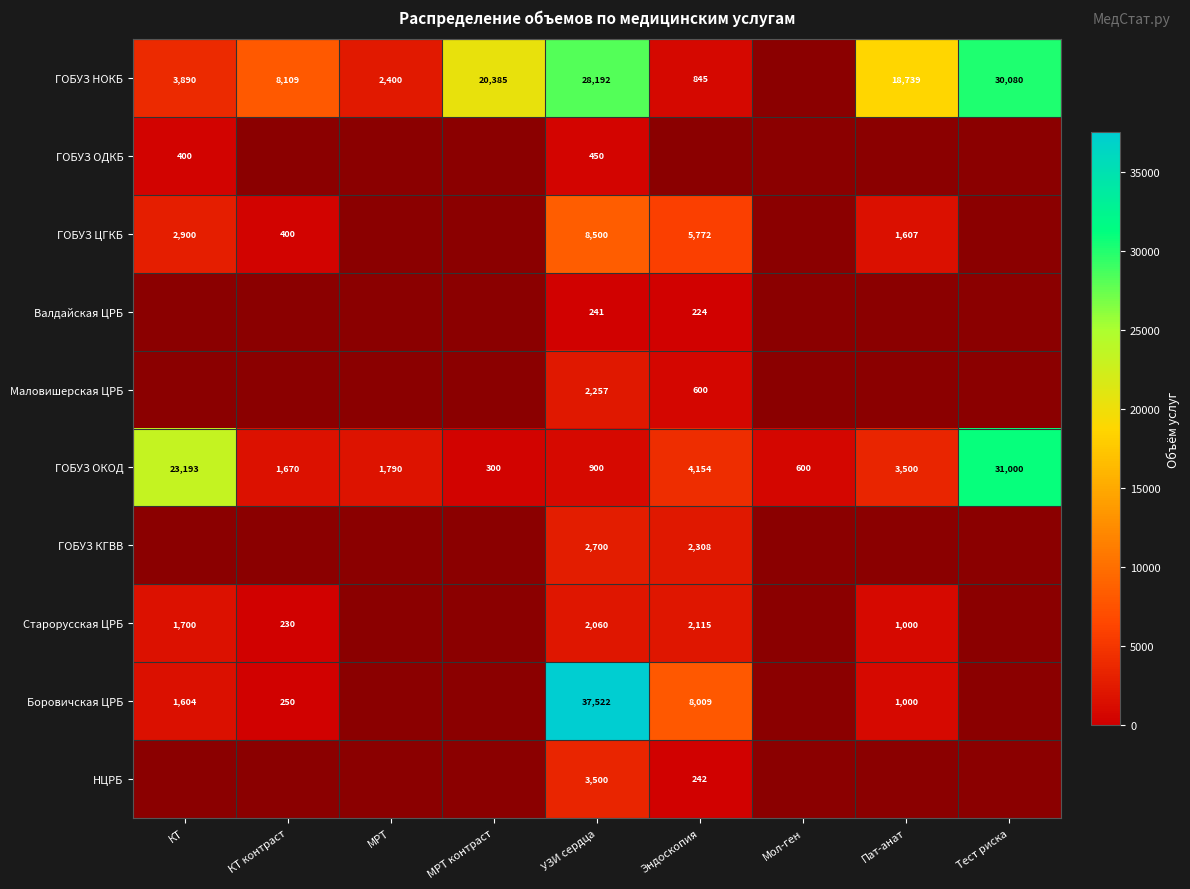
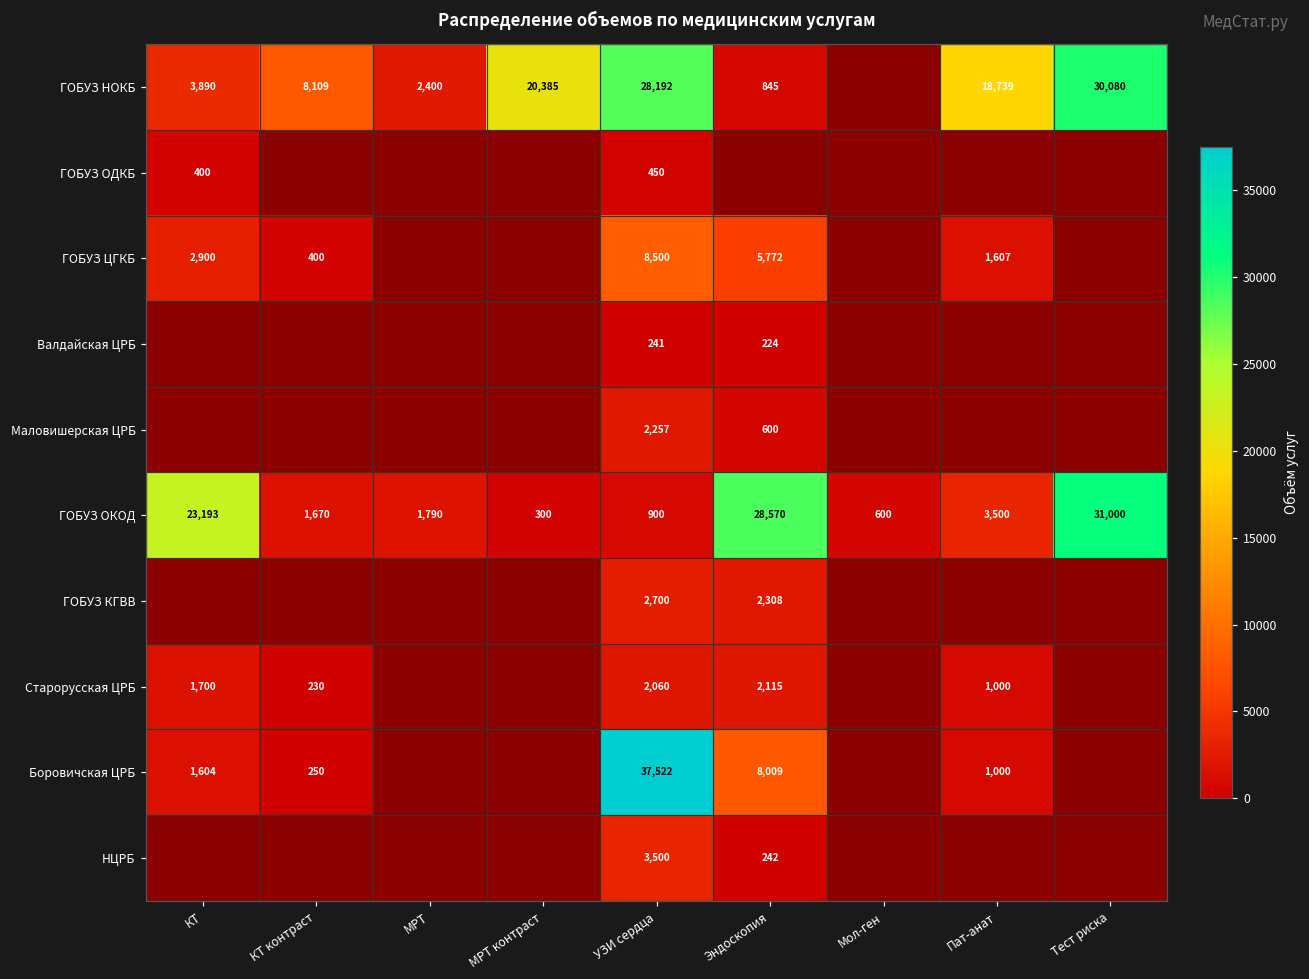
ГОБУЗ ОКОД, Эндоскопия: 4,154 -> 28,570
